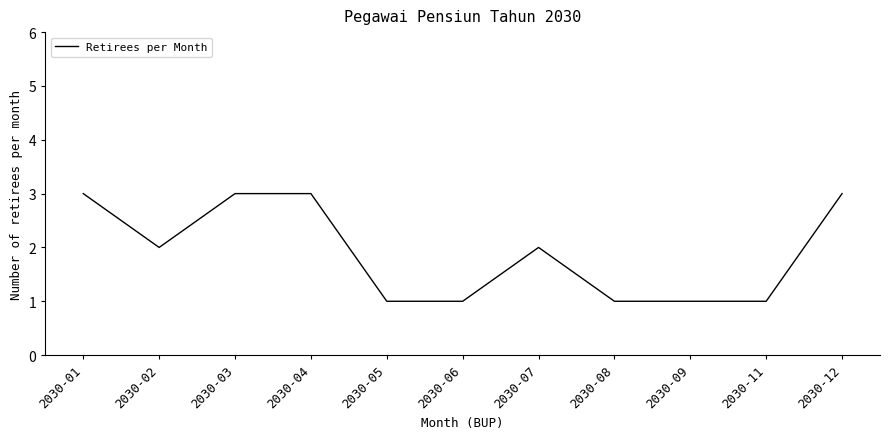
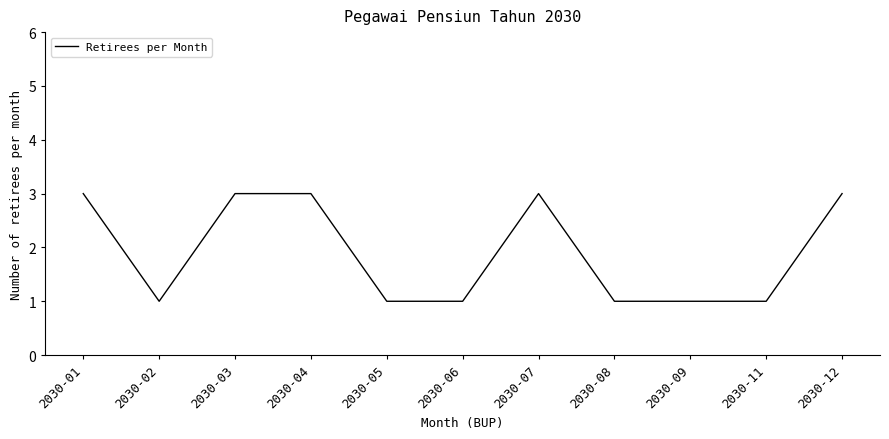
2030-02: 2 -> 1
2030-07: 2 -> 3
